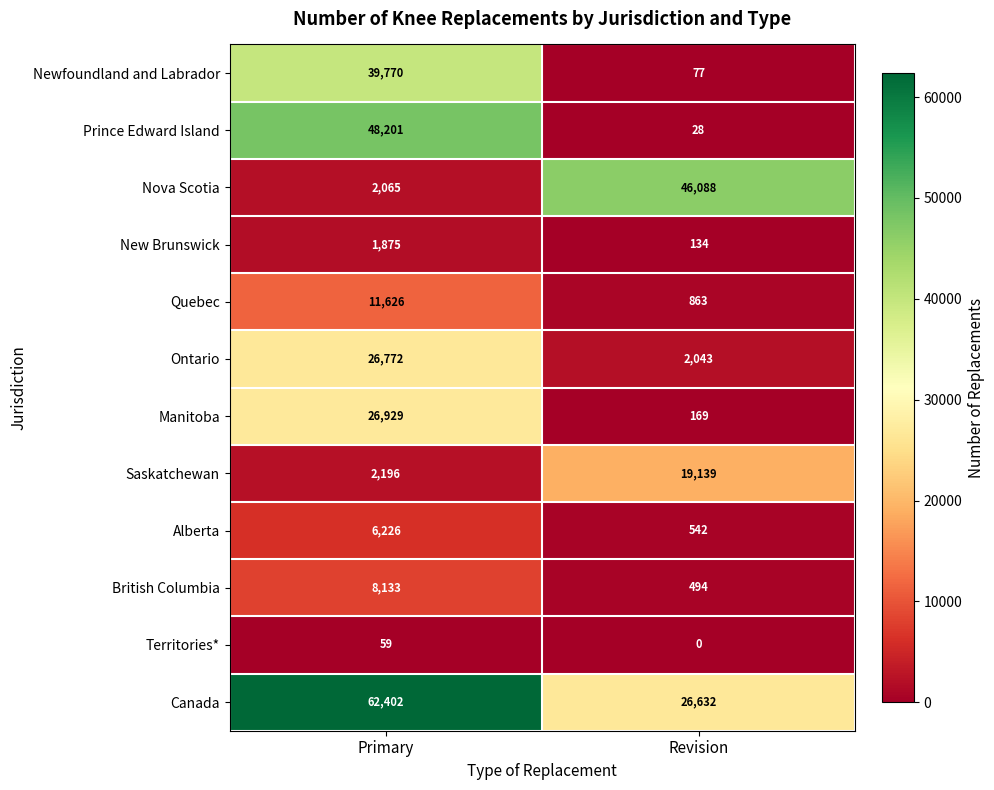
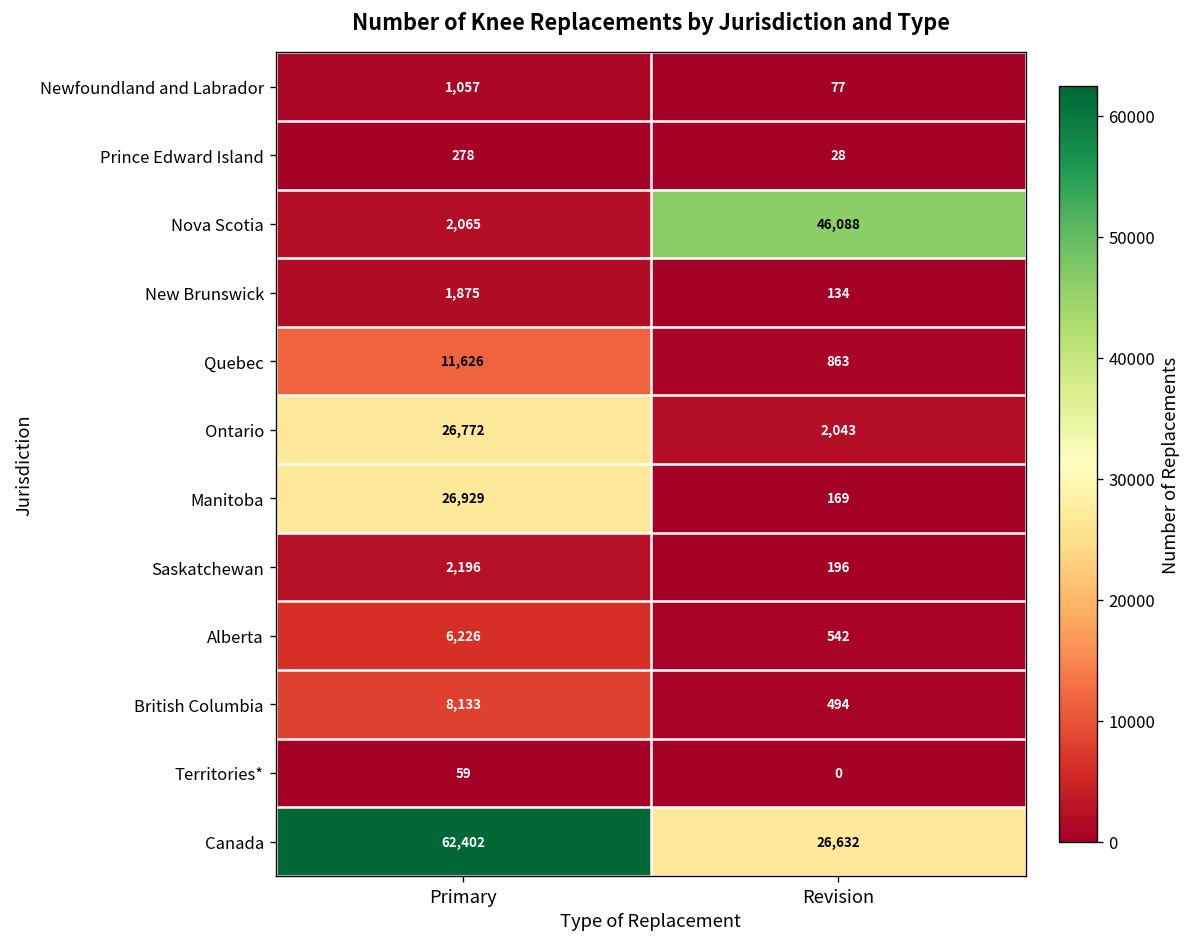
Newfoundland and Labrador, Primary: 39,770 -> 1,057
Prince Edward Island, Primary: 48,201 -> 278
Saskatchewan, Revision: 19,139 -> 196
